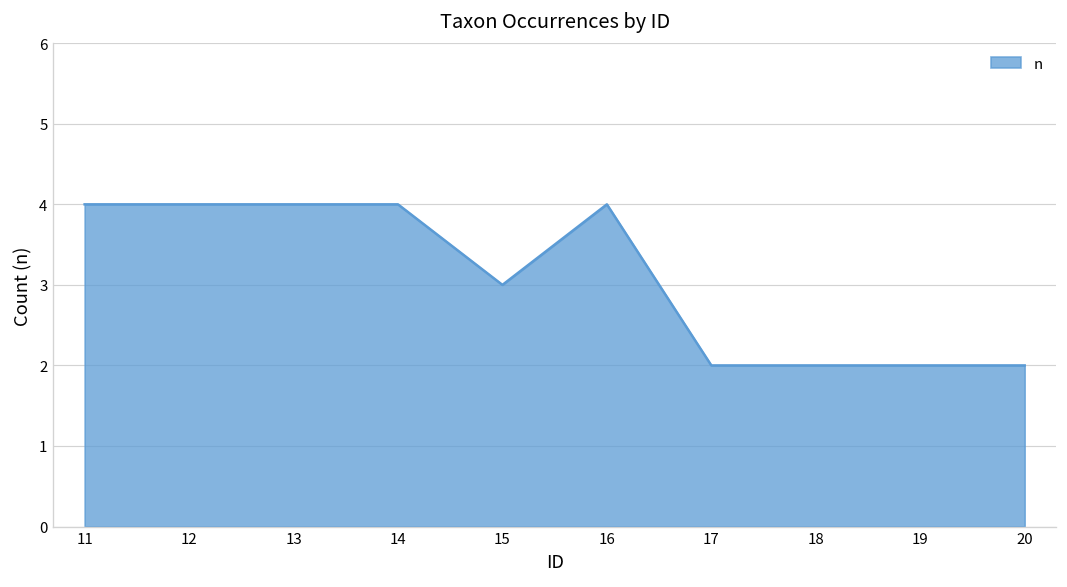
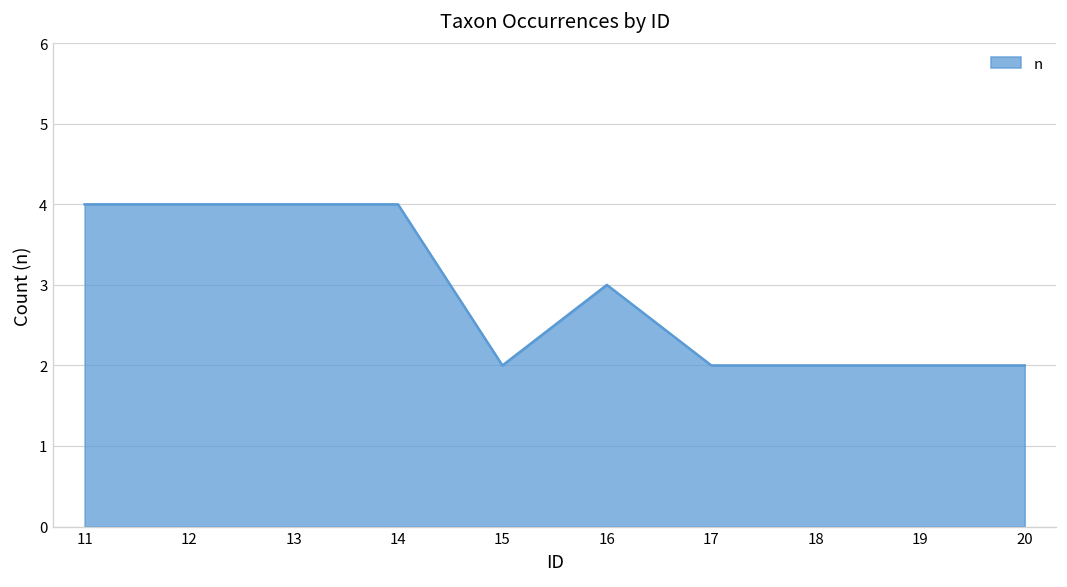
15: 3 -> 2
16: 4 -> 3
